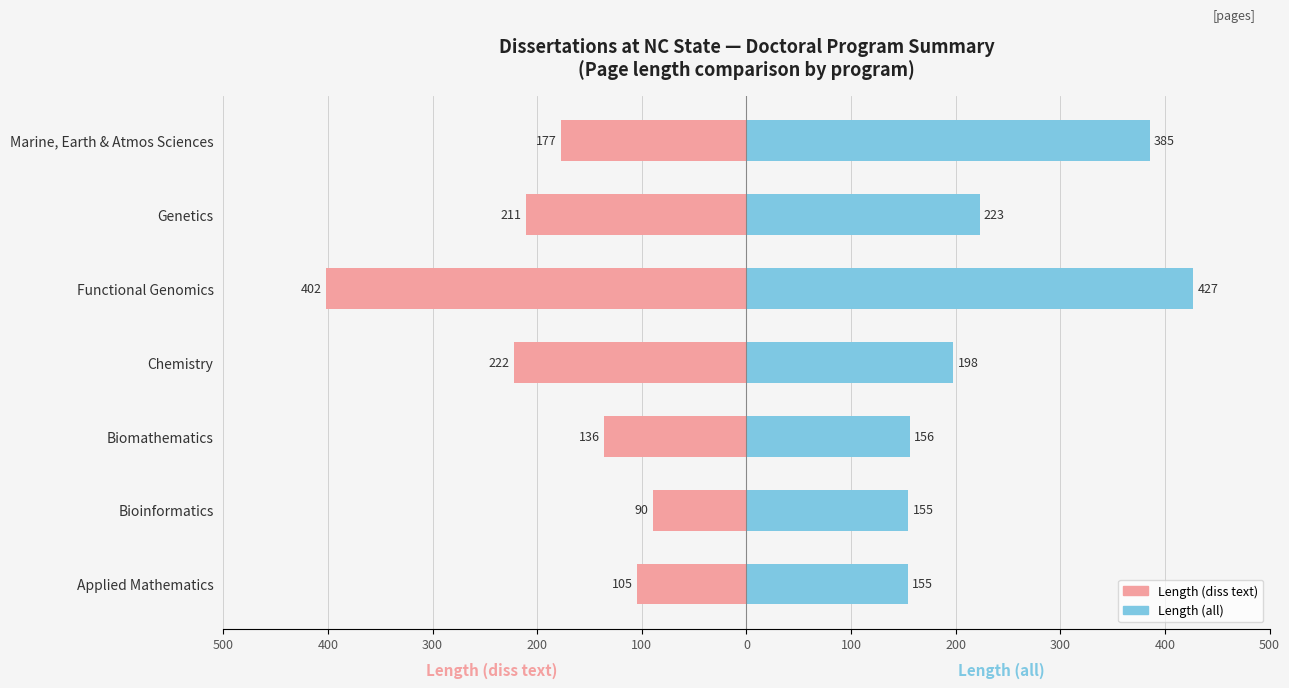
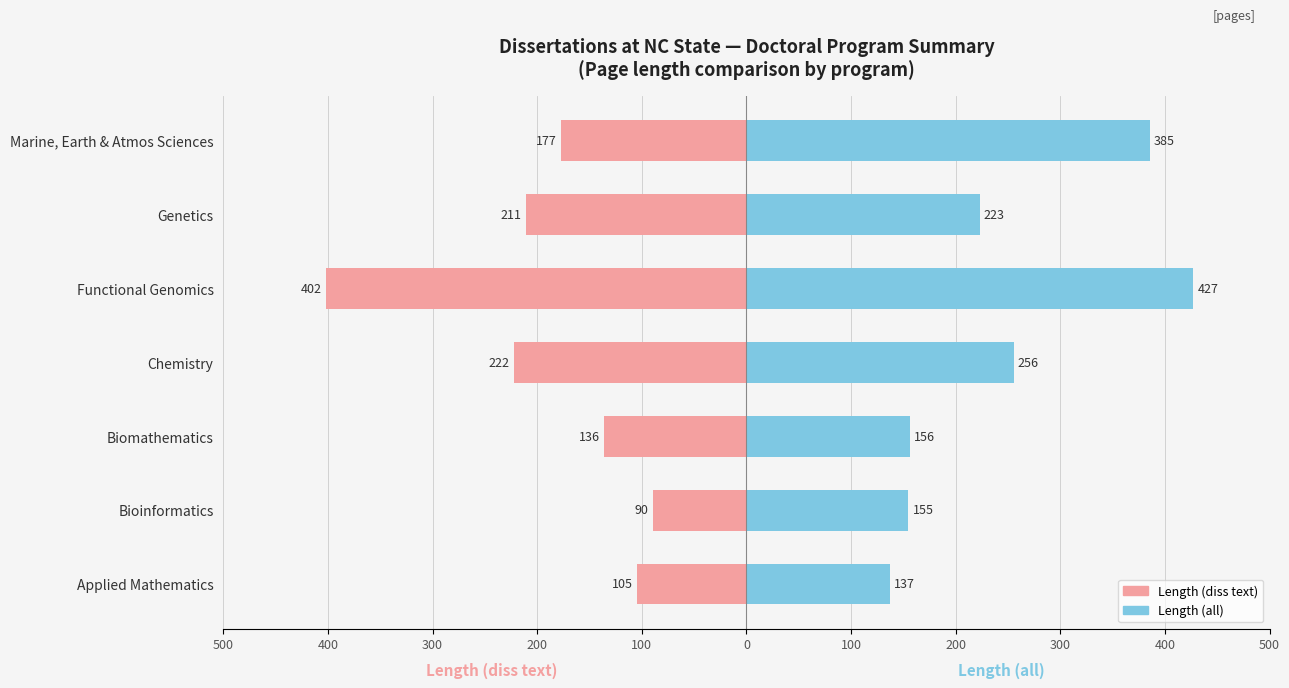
Length (all), Chemistry: 198 -> 256
Length (all), Applied Mathematics: 155 -> 137
